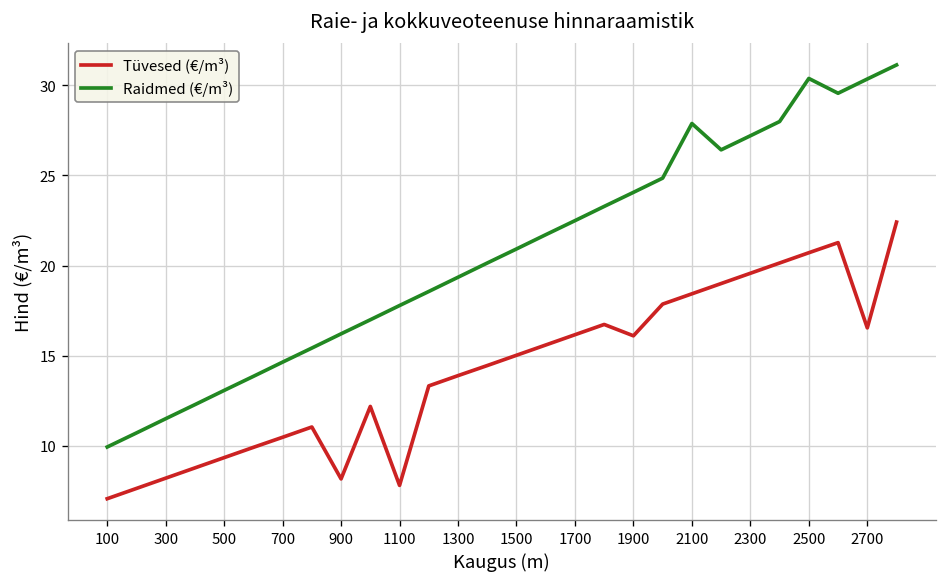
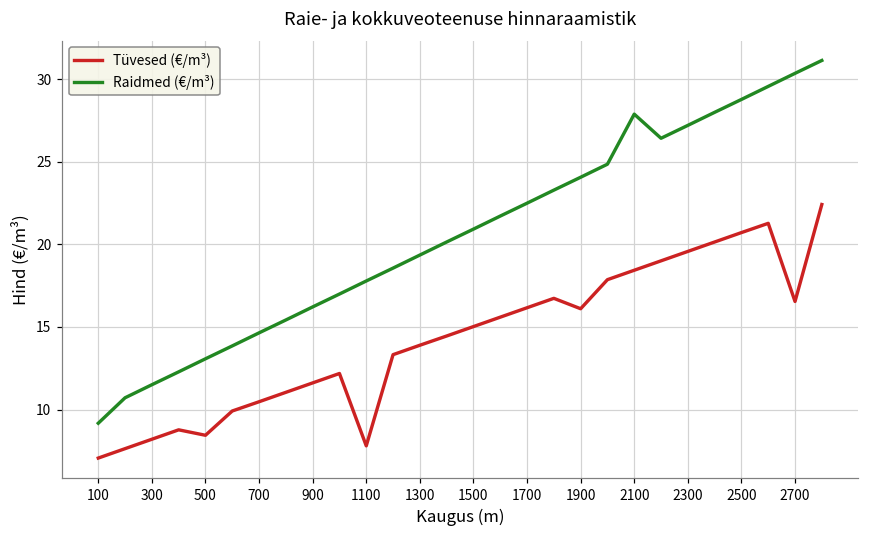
Raidmed (€/m³), 100: 9.9 -> 9.2
Tüvesed (€/m³), 500: 9.3 -> 8.4
Tüvesed (€/m³), 900: 8.2 -> 11.6
Raidmed (€/m³), 2500: 30.4 -> 28.8
